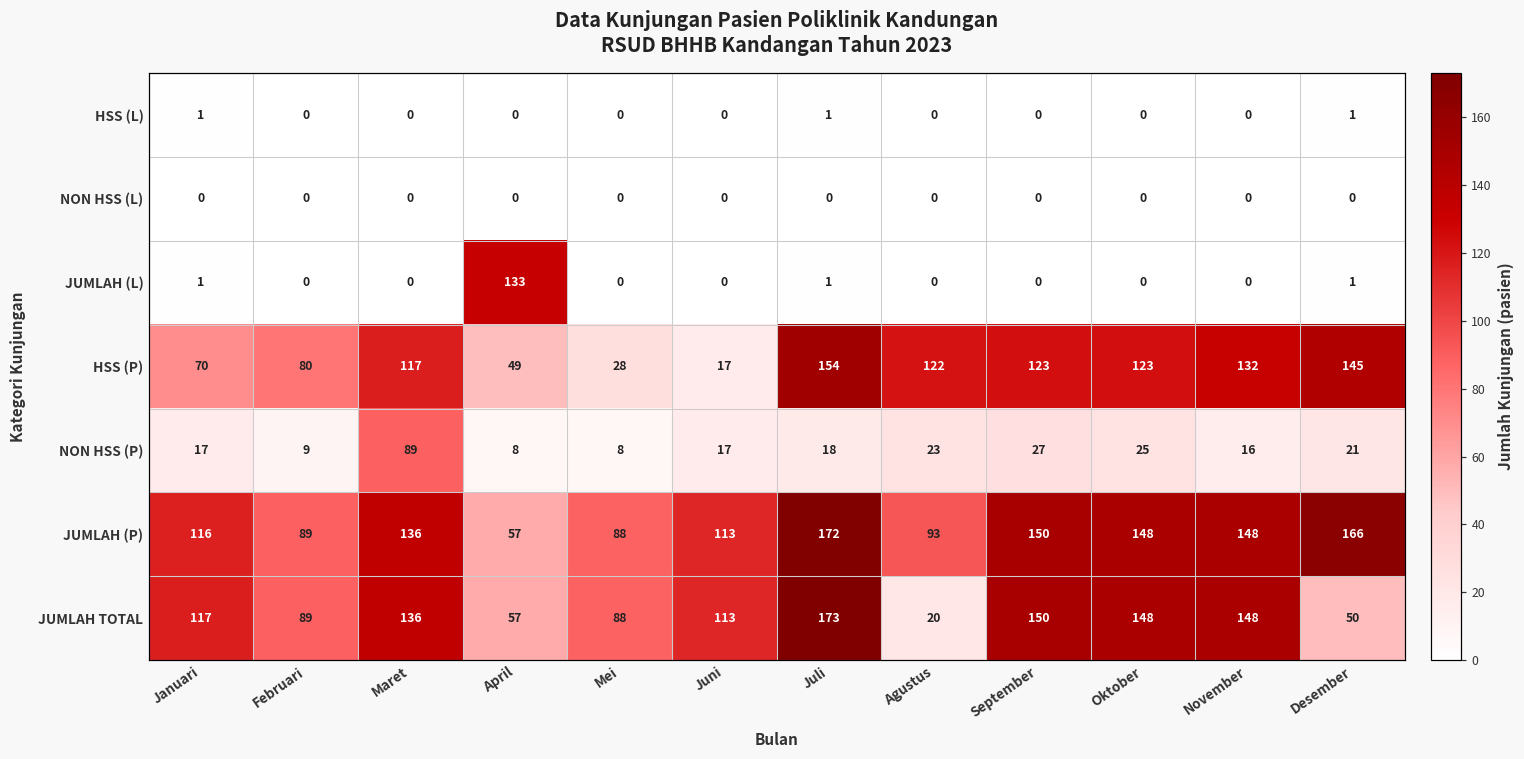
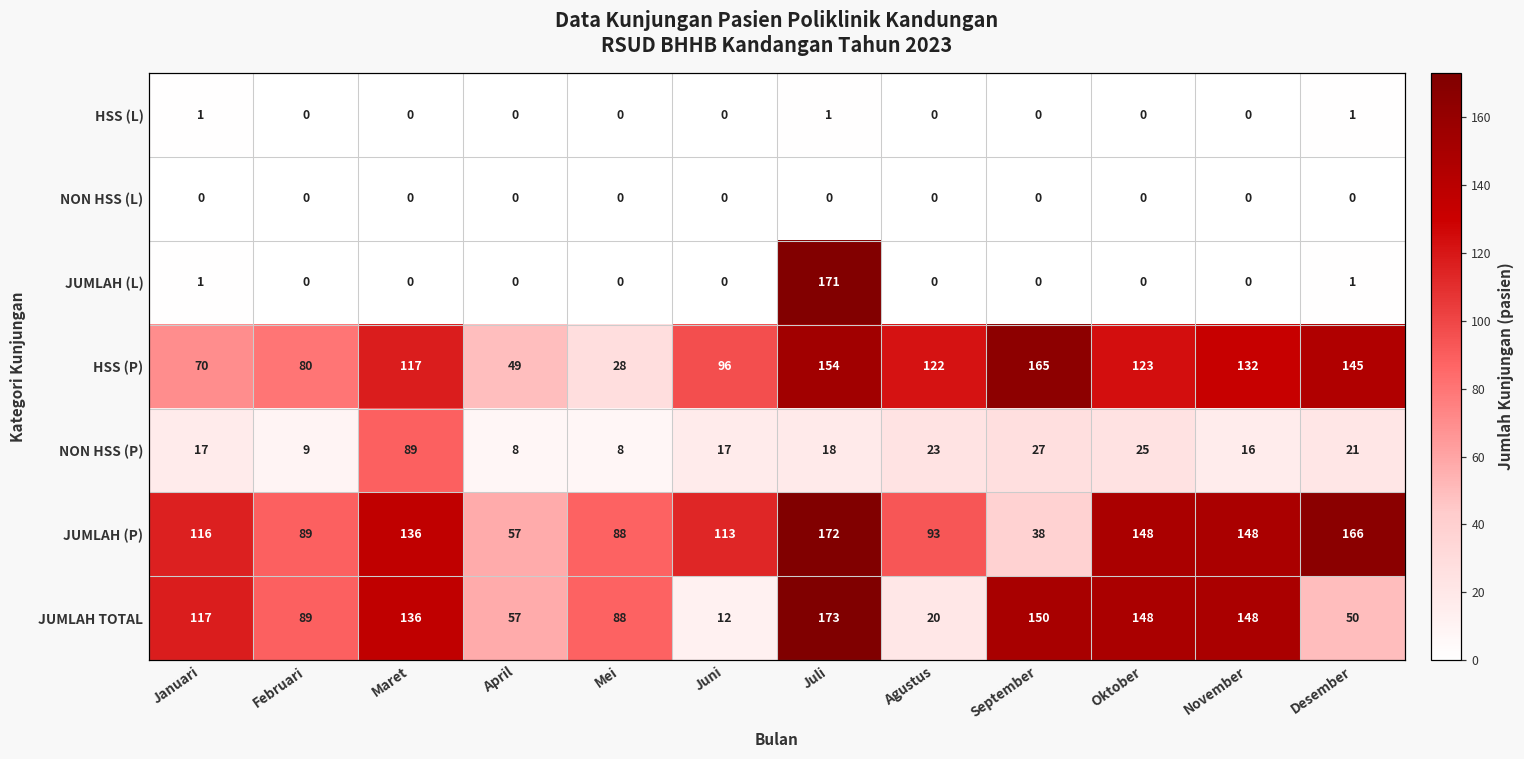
JUMLAH (L), April: 133 -> 0
JUMLAH (L), Juli: 1 -> 171
HSS (P), Juni: 17 -> 96
HSS (P), September: 123 -> 165
JUMLAH (P), September: 150 -> 38
JUMLAH TOTAL, Juni: 113 -> 12
